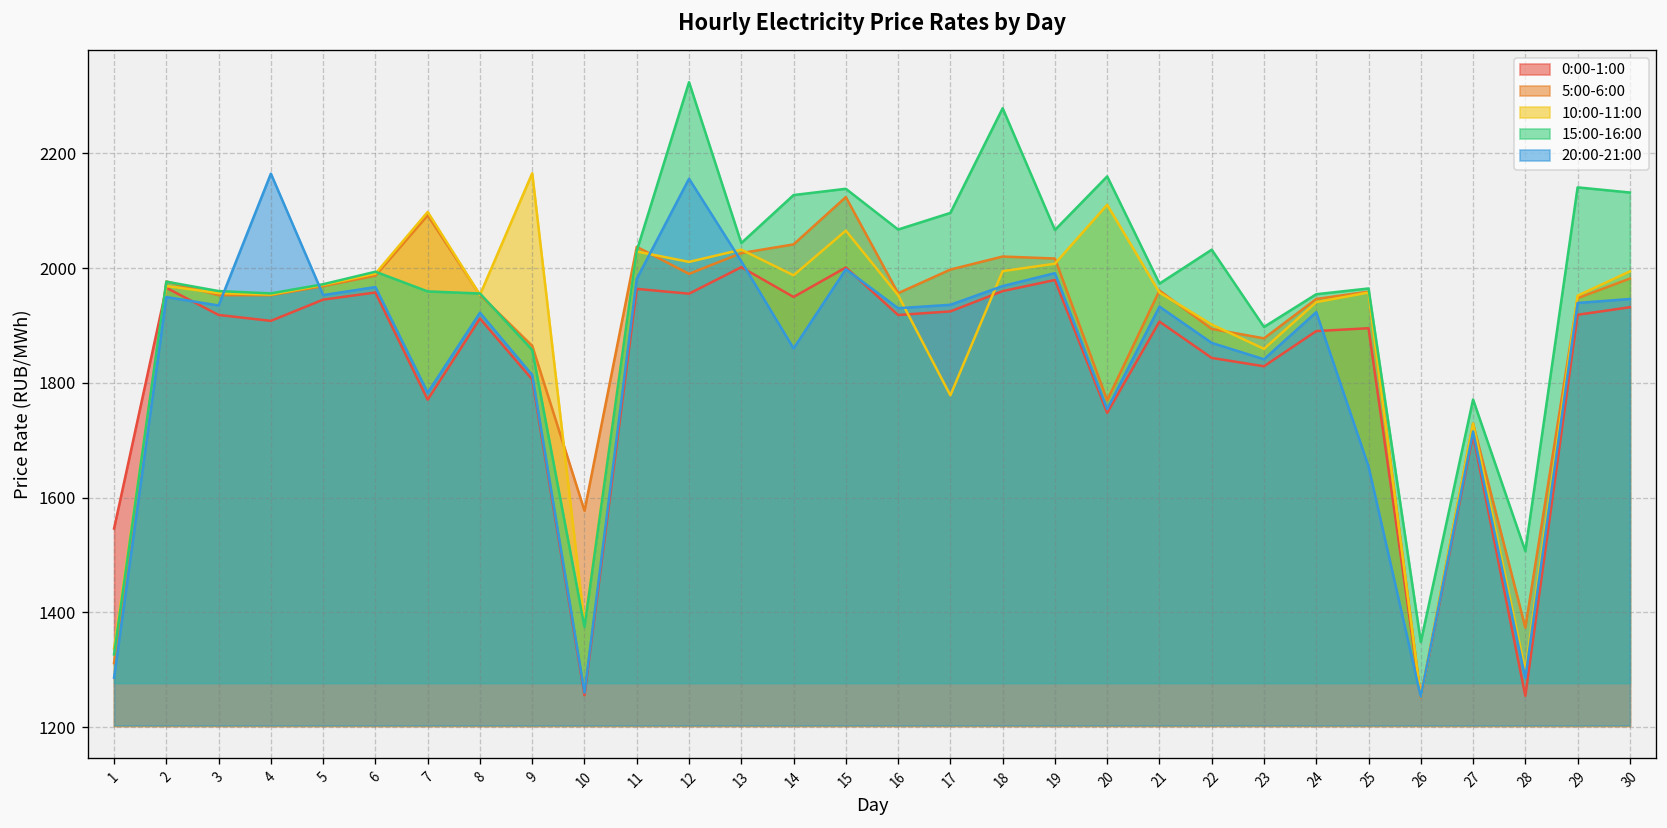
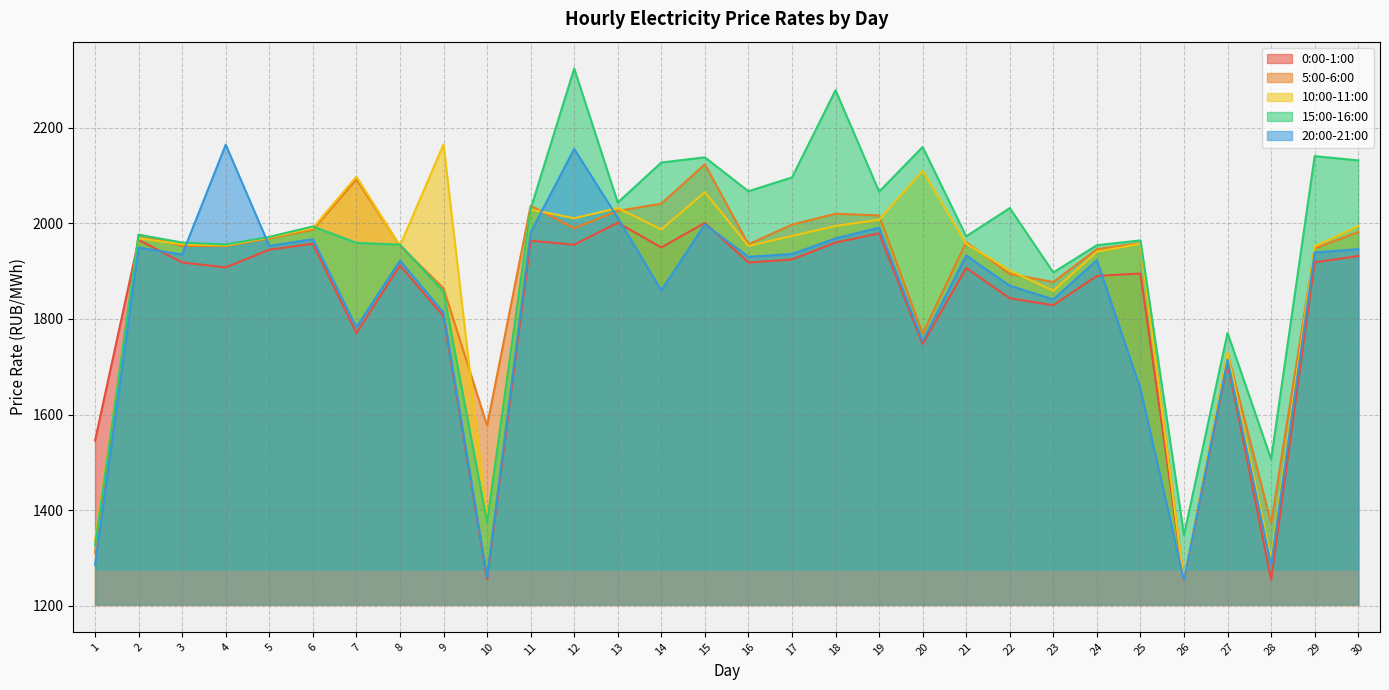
10:00-11:00, 17: 1780 -> 1970
